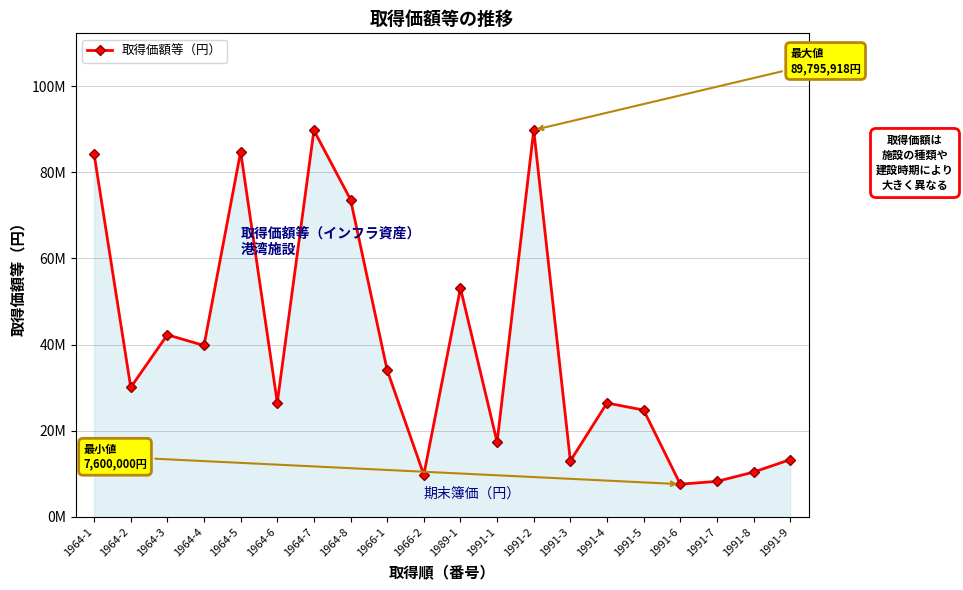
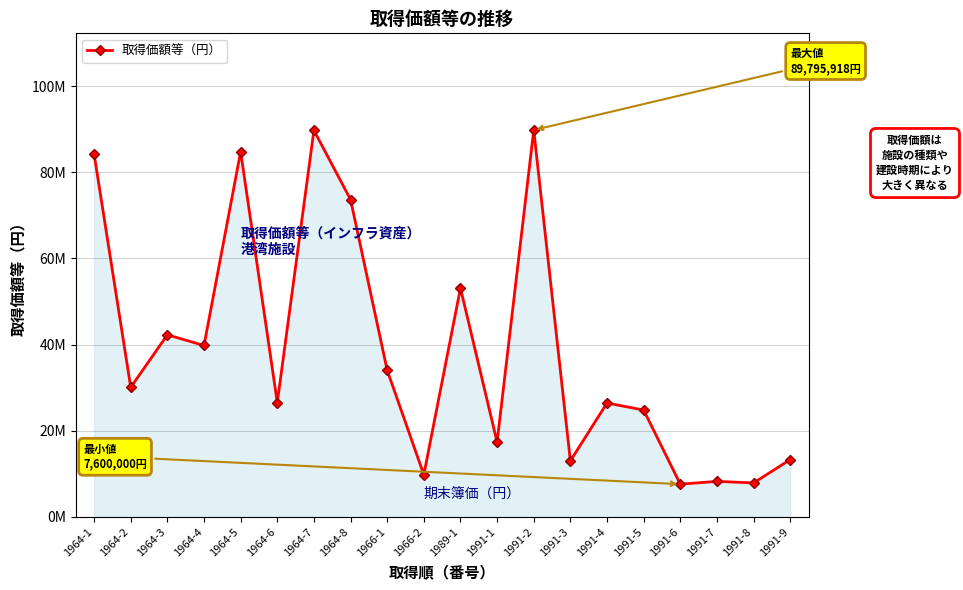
1991-8: 10000000 -> 8000000
